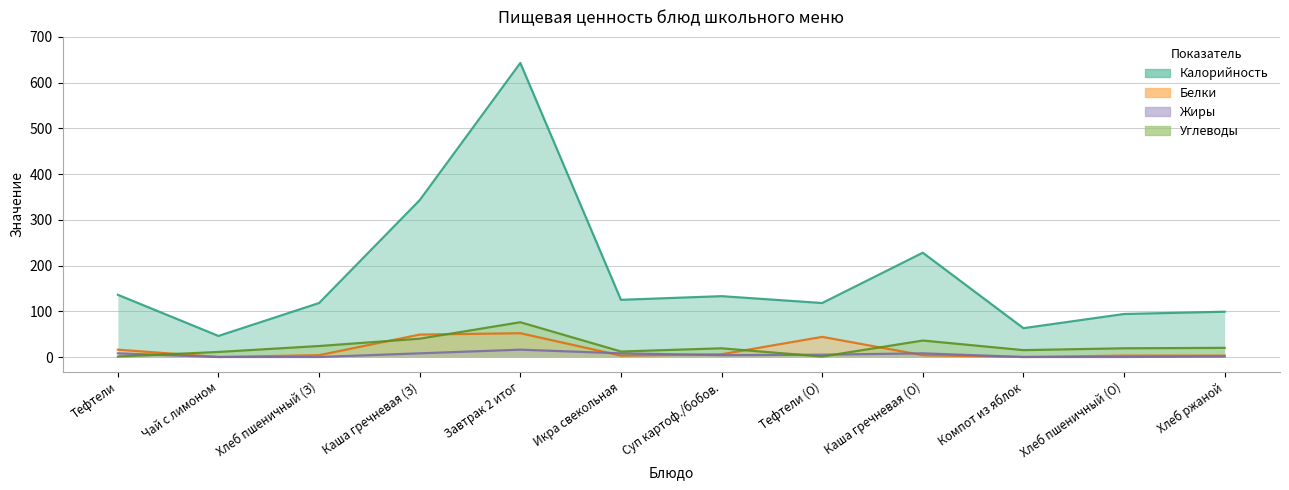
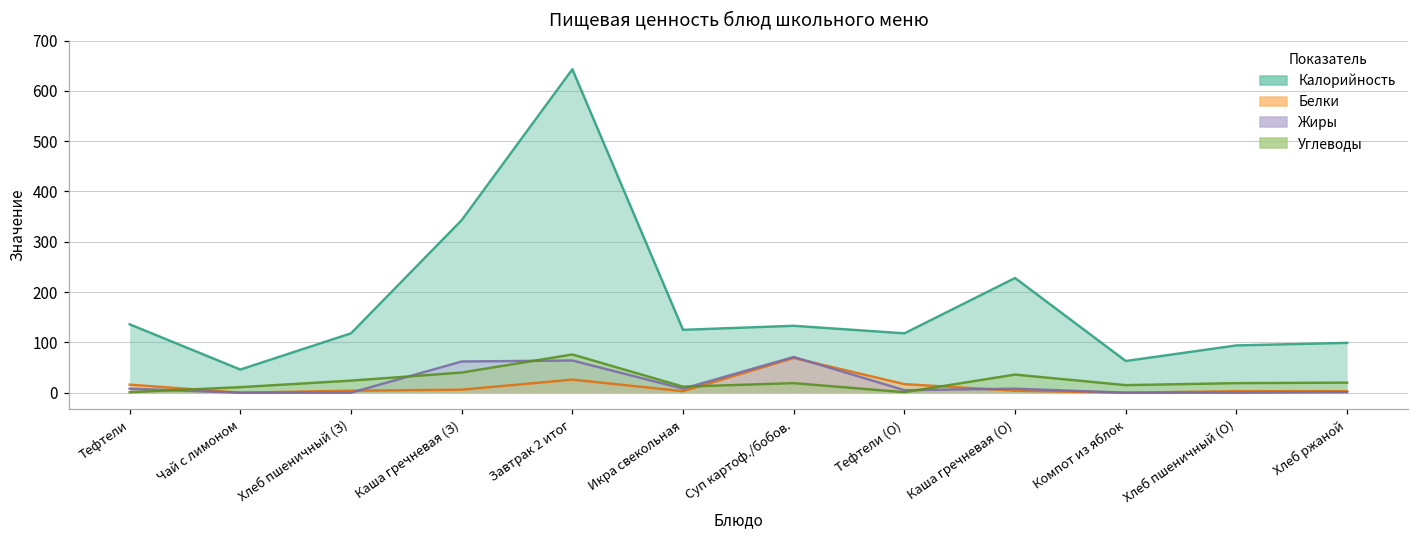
Белки, Каша гречневая (З): 50 -> 10
Жиры, Каша гречневая (З): 10 -> 60
Белки, Завтрак 2 итог: 50 -> 30
Жиры, Завтрак 2 итог: 20 -> 60
Белки, Суп картоф./бобов.: 10 -> 70
Жиры, Суп картоф./бобов.: 0 -> 70
Белки, Тефтели (О): 40 -> 20
